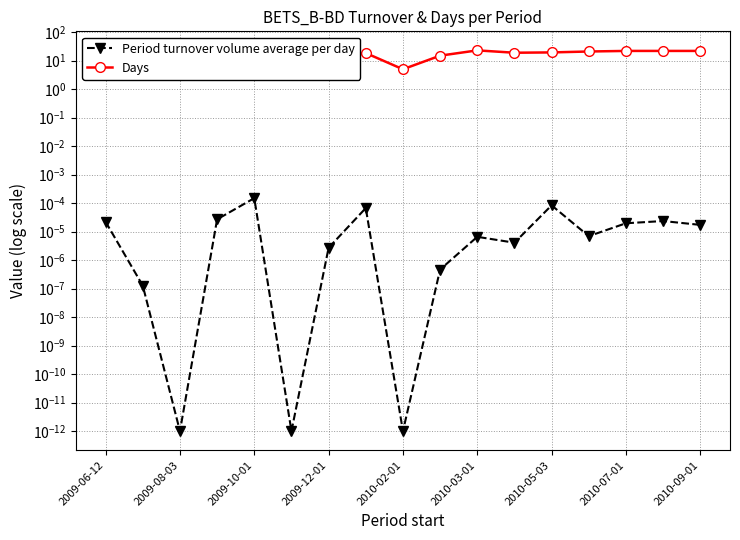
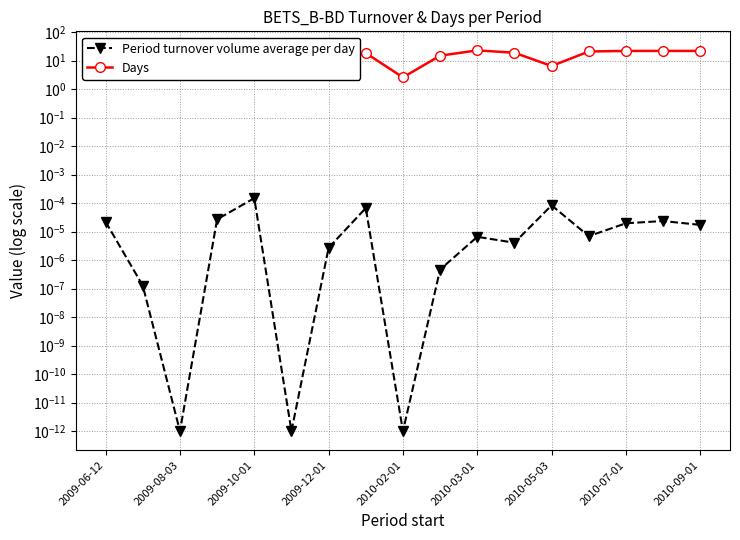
Days, 2010-02-01: 5 -> 3
Days, 2010-05-03: 20 -> 7
